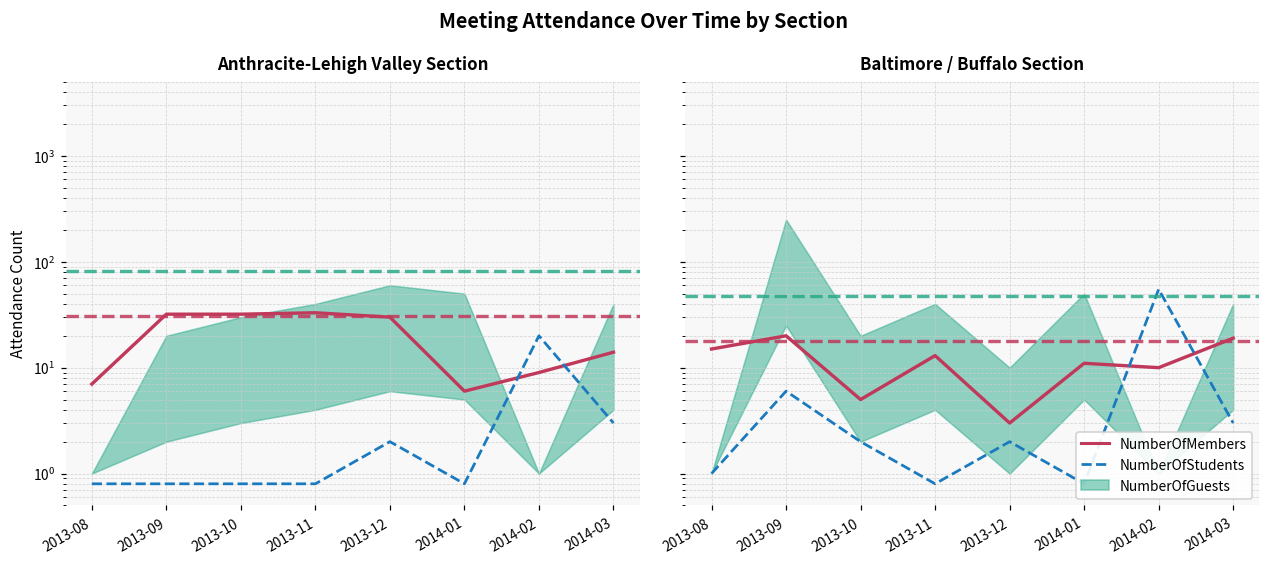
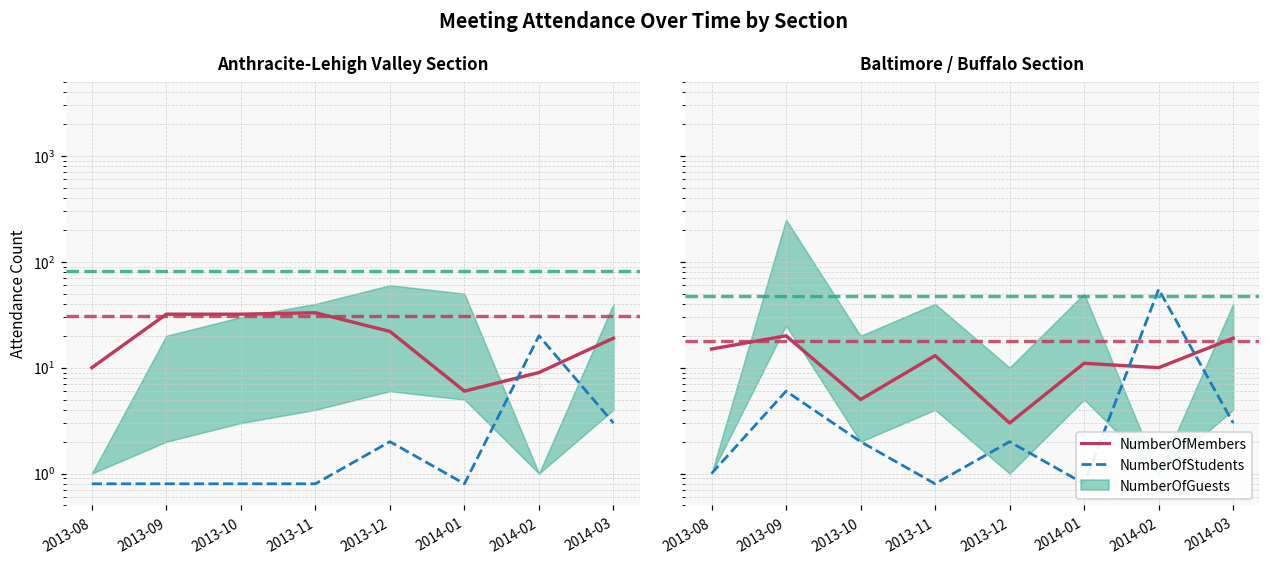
Anthracite-Lehigh Valley Section, NumberOfMembers, 2013-08: 7 -> 10
Anthracite-Lehigh Valley Section, NumberOfMembers, 2013-12: 30 -> 22
Anthracite-Lehigh Valley Section, NumberOfMembers, 2014-03: 14 -> 19
